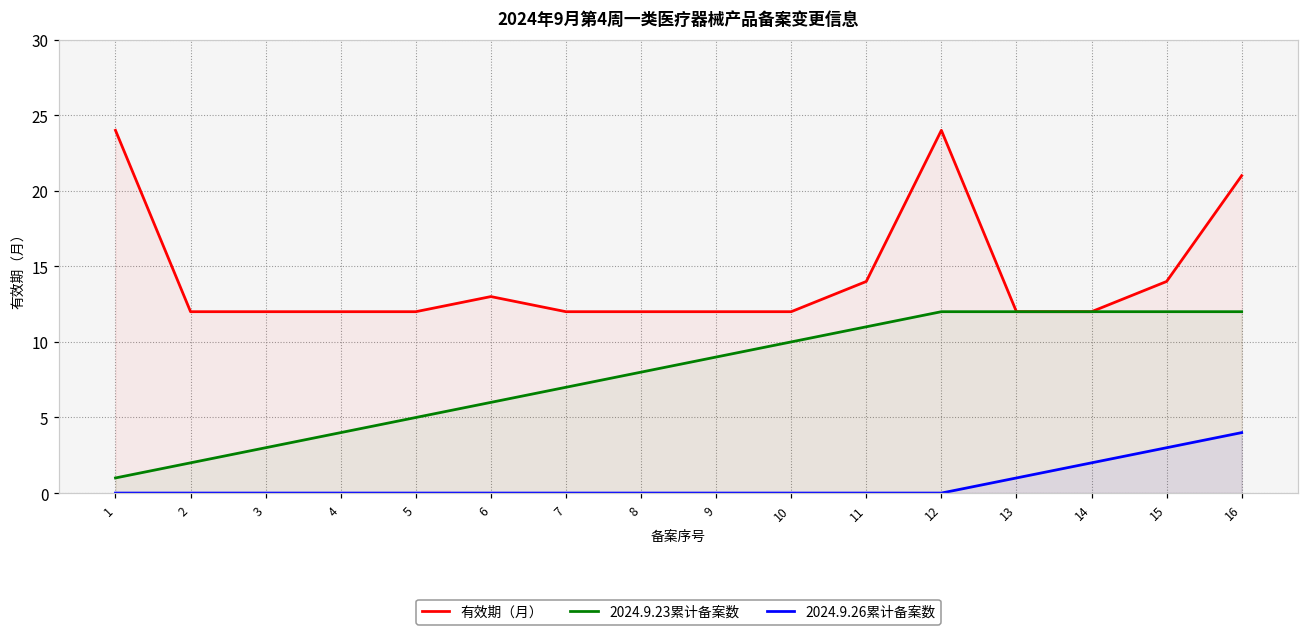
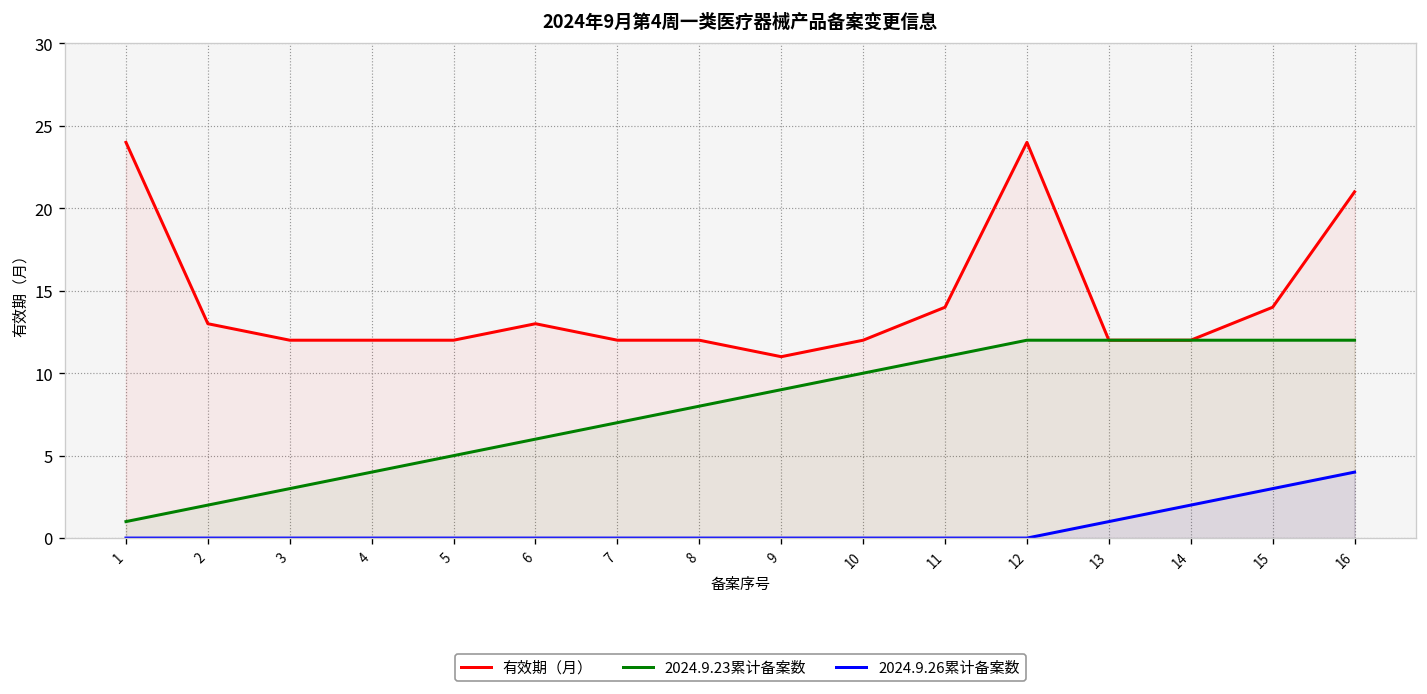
有效期（月）, 2: 12 -> 13
有效期（月）, 9: 12 -> 11
